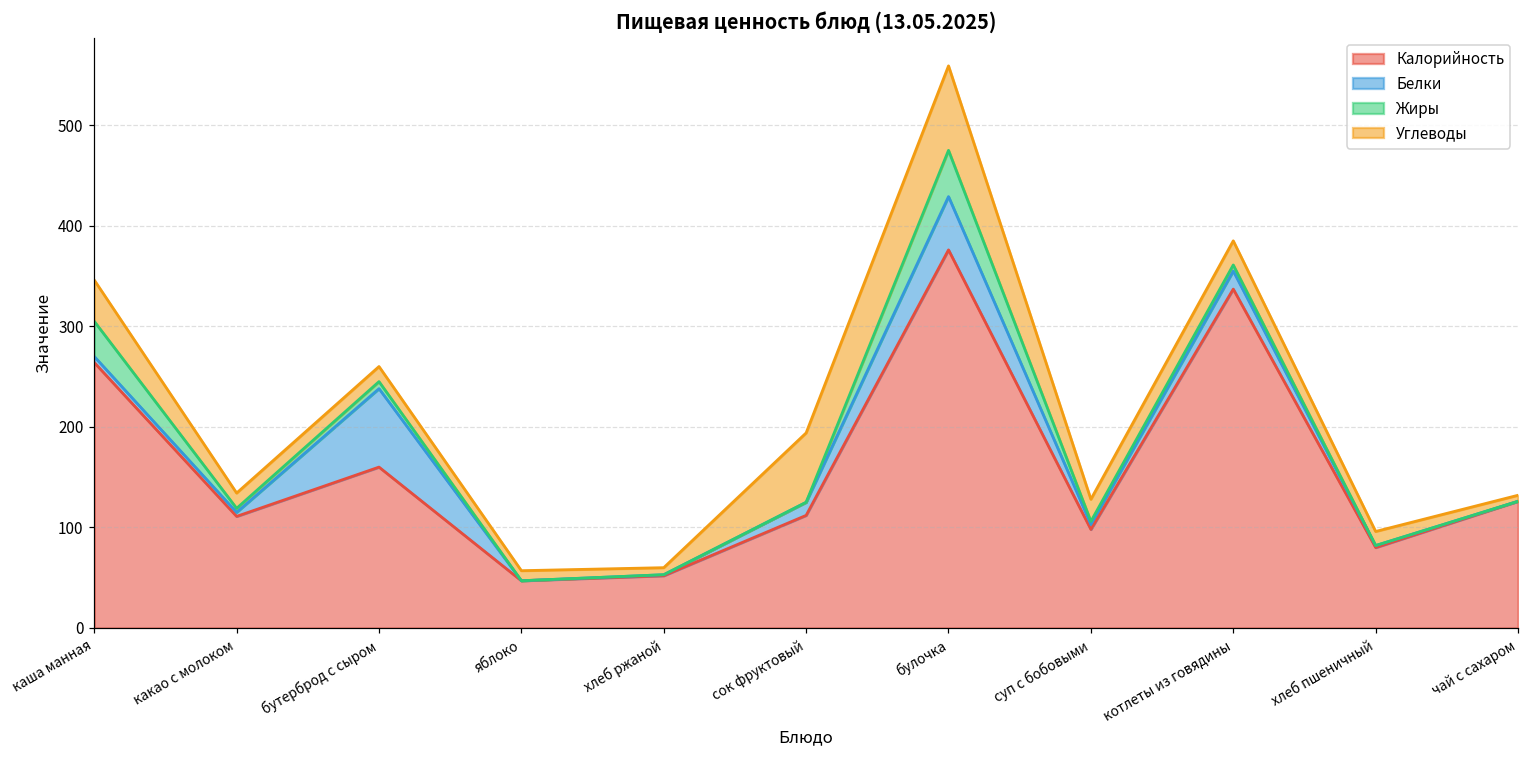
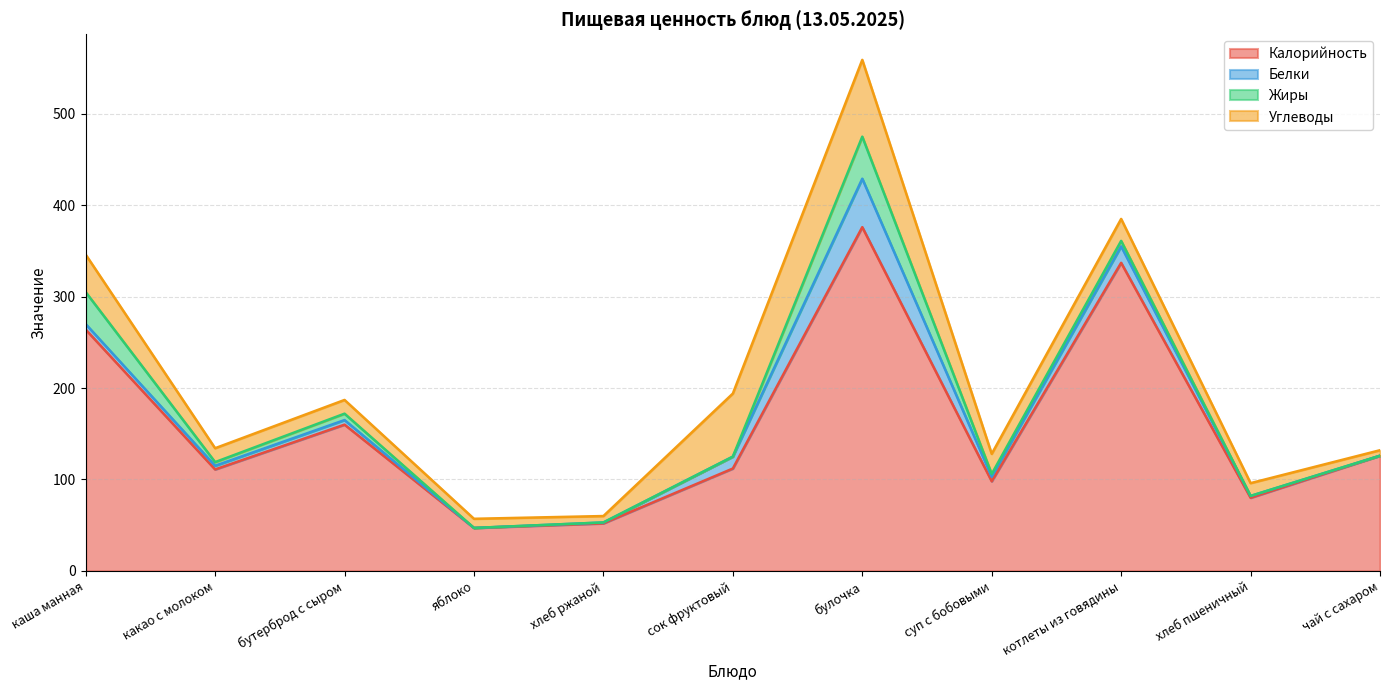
Белки, бутерброд с сыром: 80 -> 10
